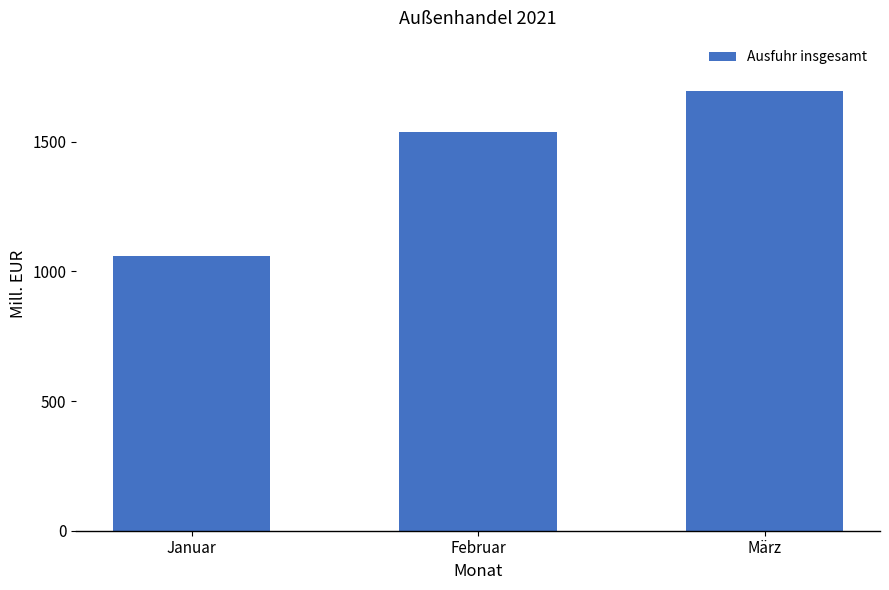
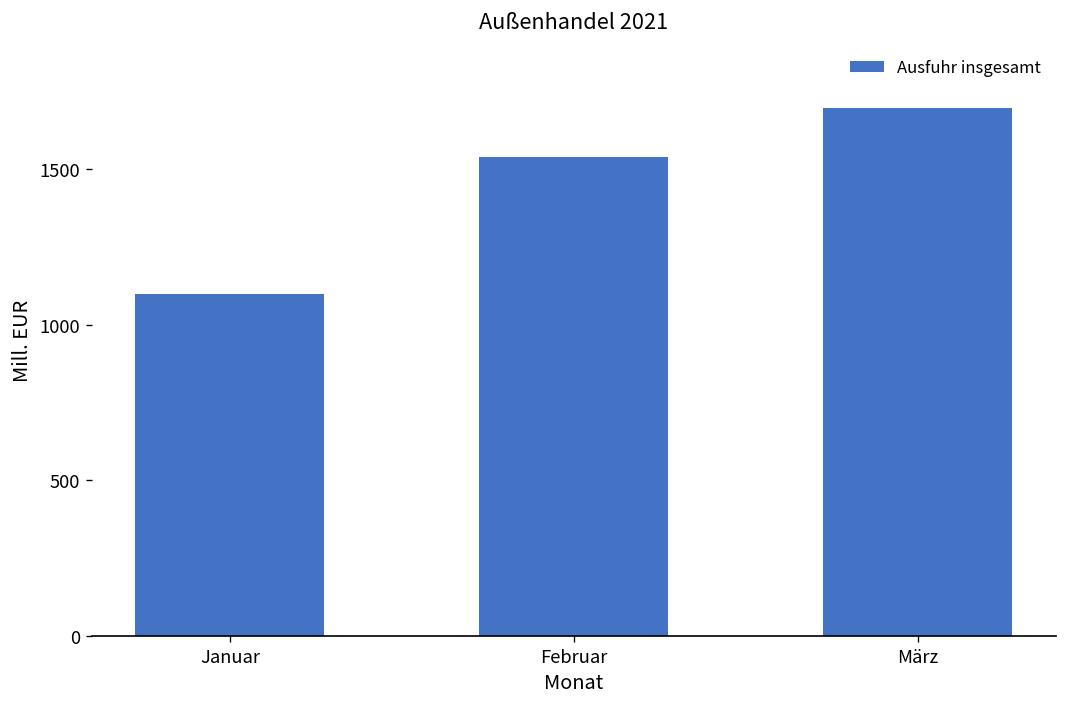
Januar: 1060 -> 1100
